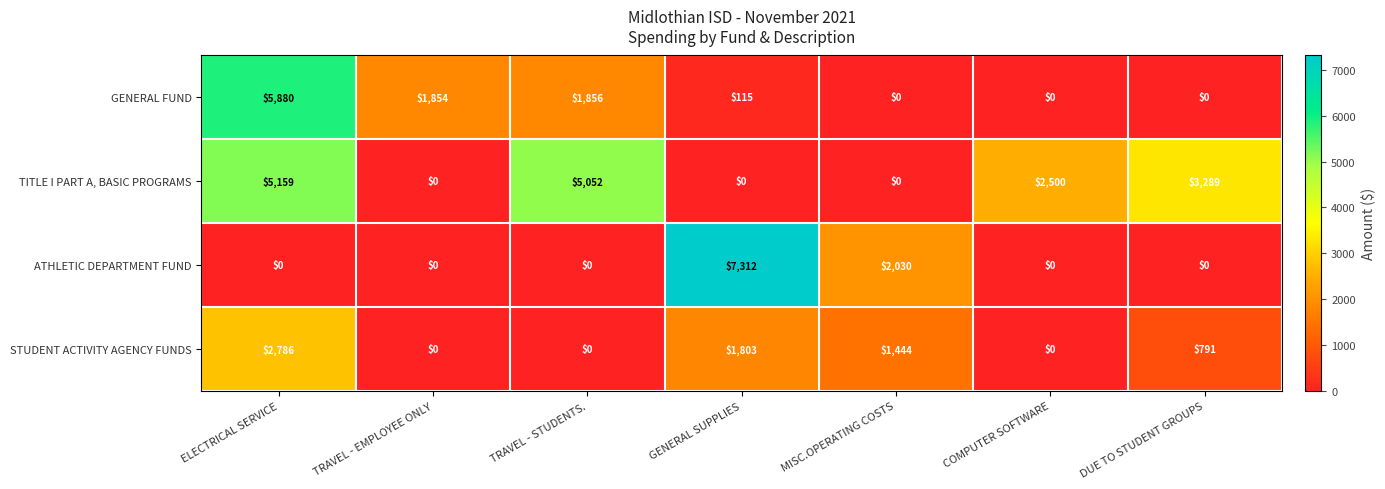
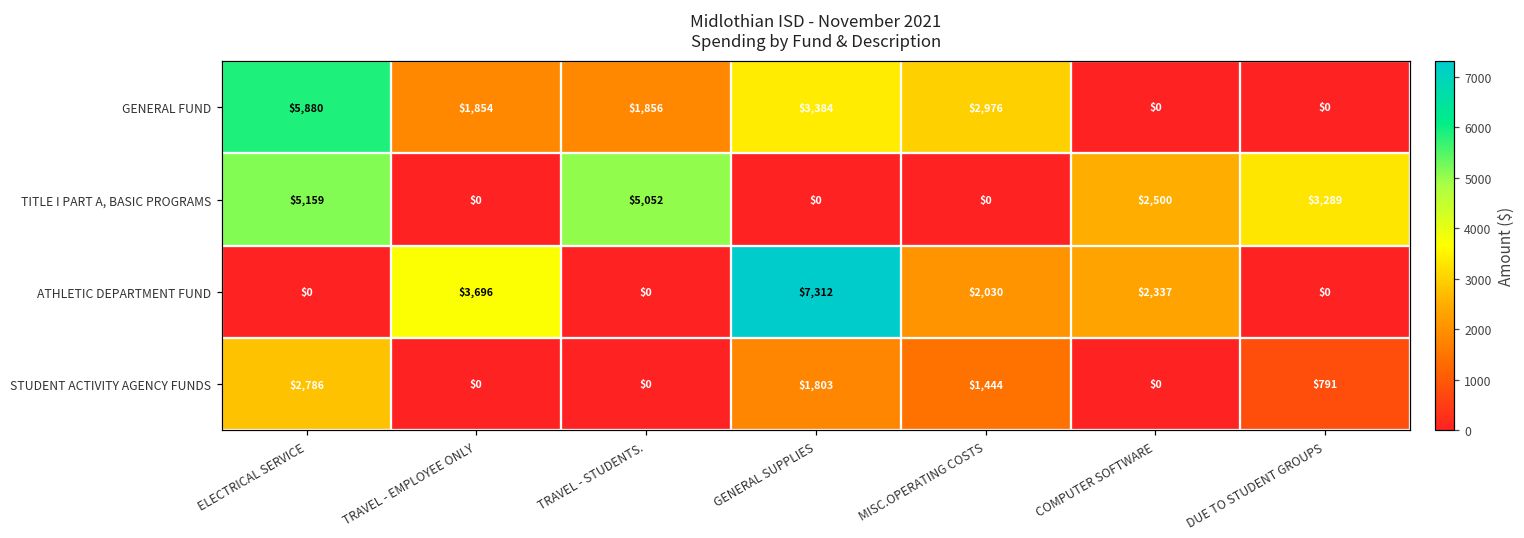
GENERAL FUND, GENERAL SUPPLIES: $115 -> $3,384
GENERAL FUND, MISC.OPERATING COSTS: $0 -> $2,976
ATHLETIC DEPARTMENT FUND, TRAVEL - EMPLOYEE ONLY: $0 -> $3,696
ATHLETIC DEPARTMENT FUND, COMPUTER SOFTWARE: $0 -> $2,337
